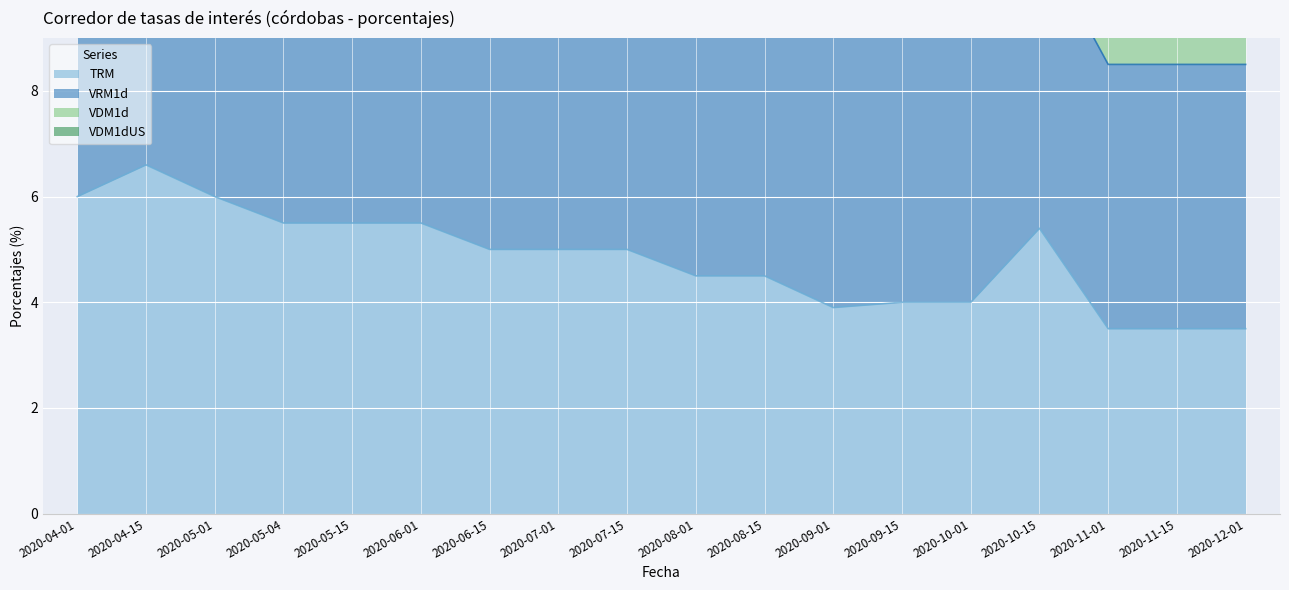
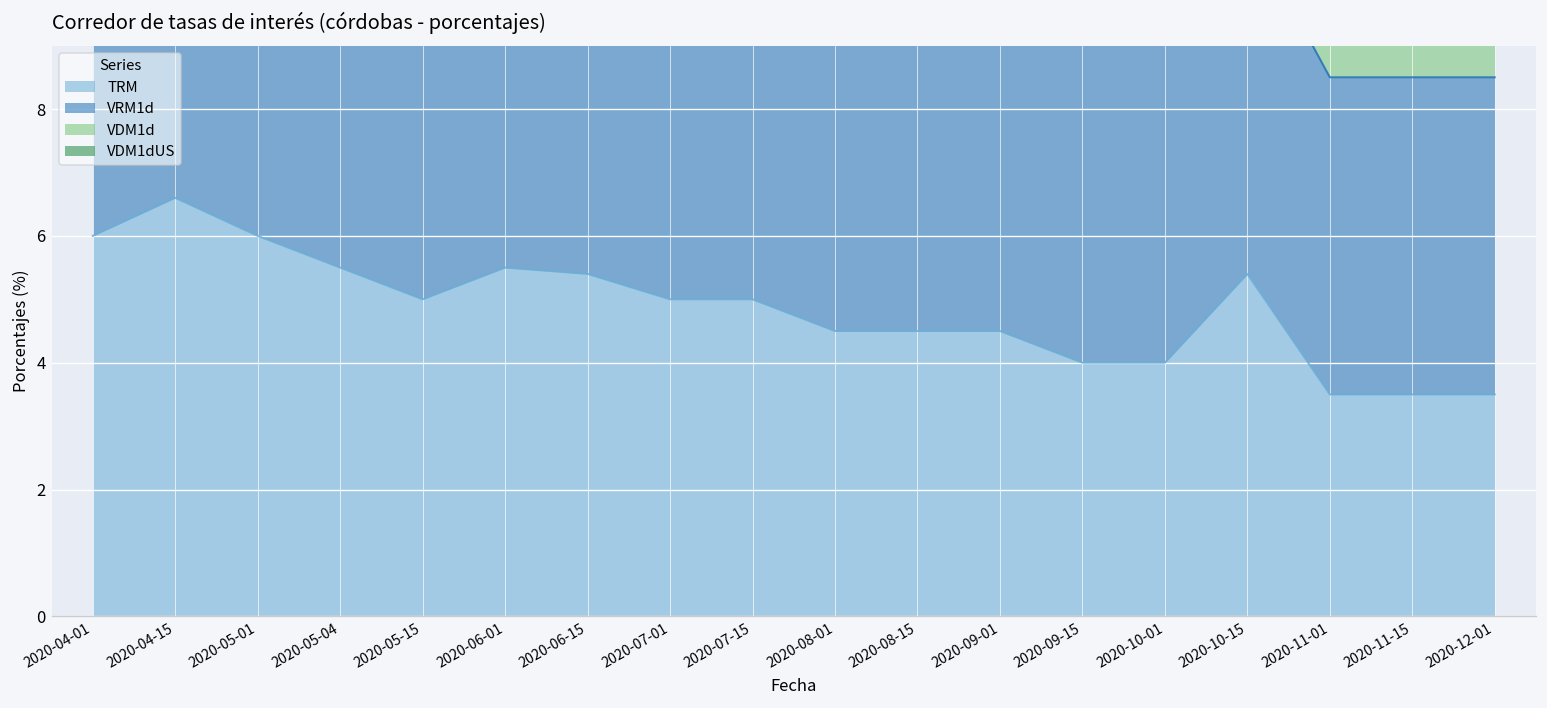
TRM, 2020-05-15: 5.5 -> 5.0
TRM, 2020-06-15: 5.0 -> 5.4
TRM, 2020-09-01: 3.9 -> 4.5
